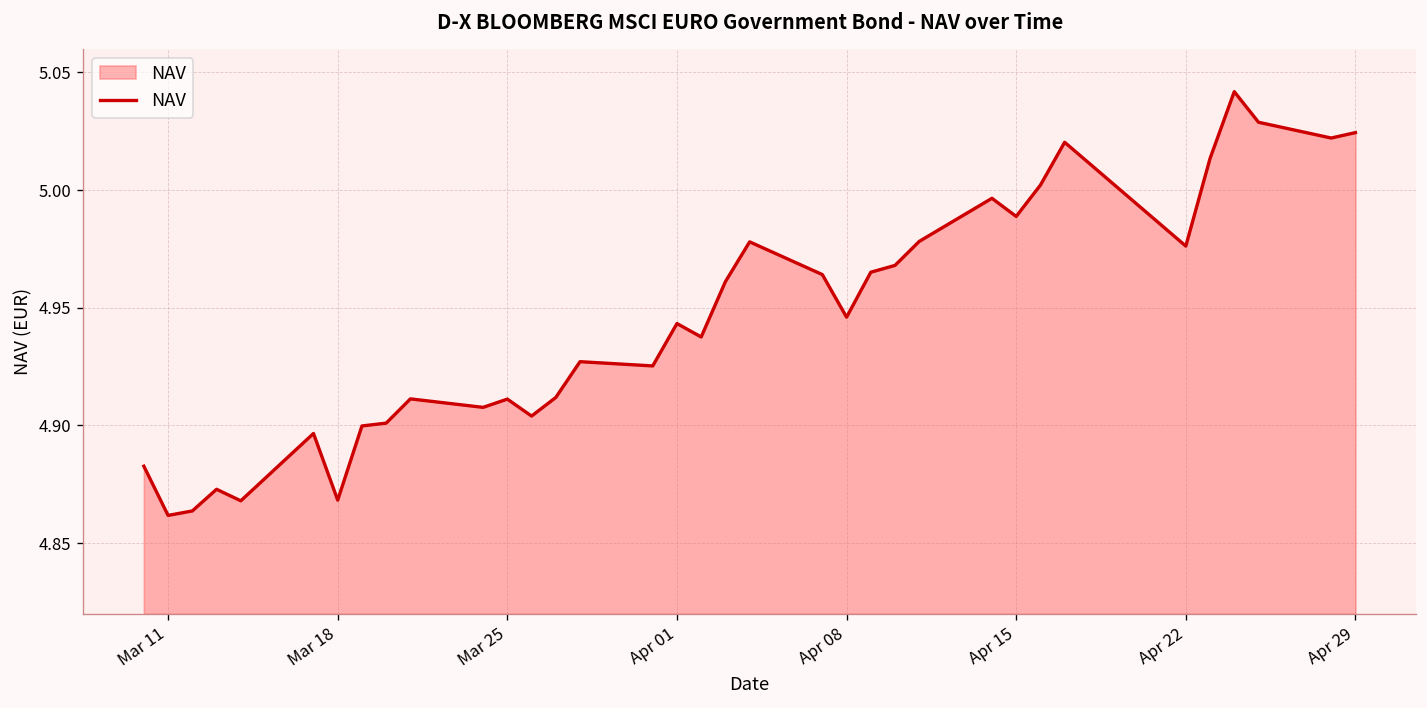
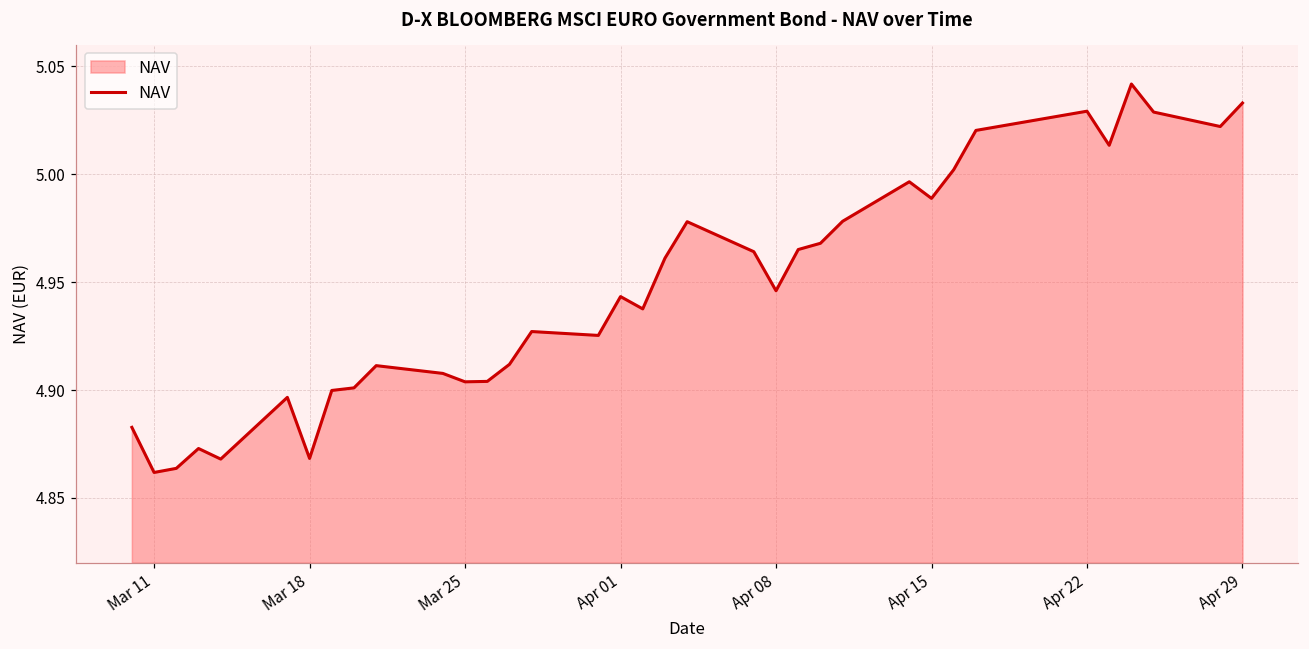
Mar 25: 4.911 -> 4.904
Apr 22: 4.976 -> 5.029
Apr 29: 5.024 -> 5.033
